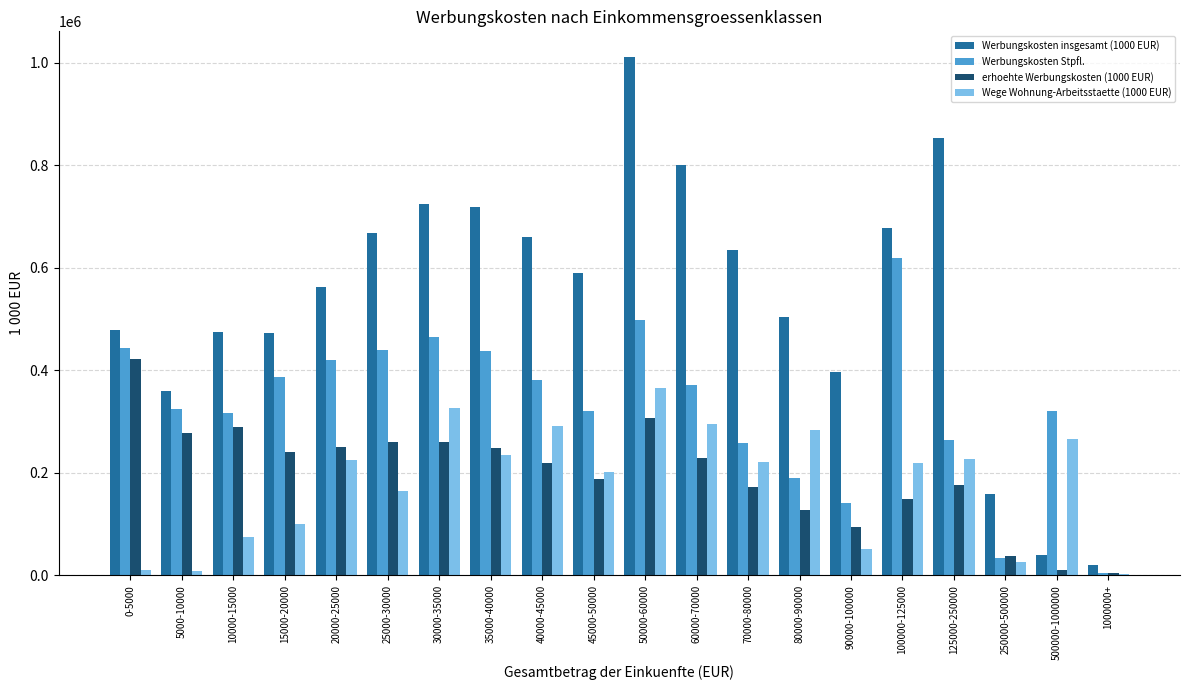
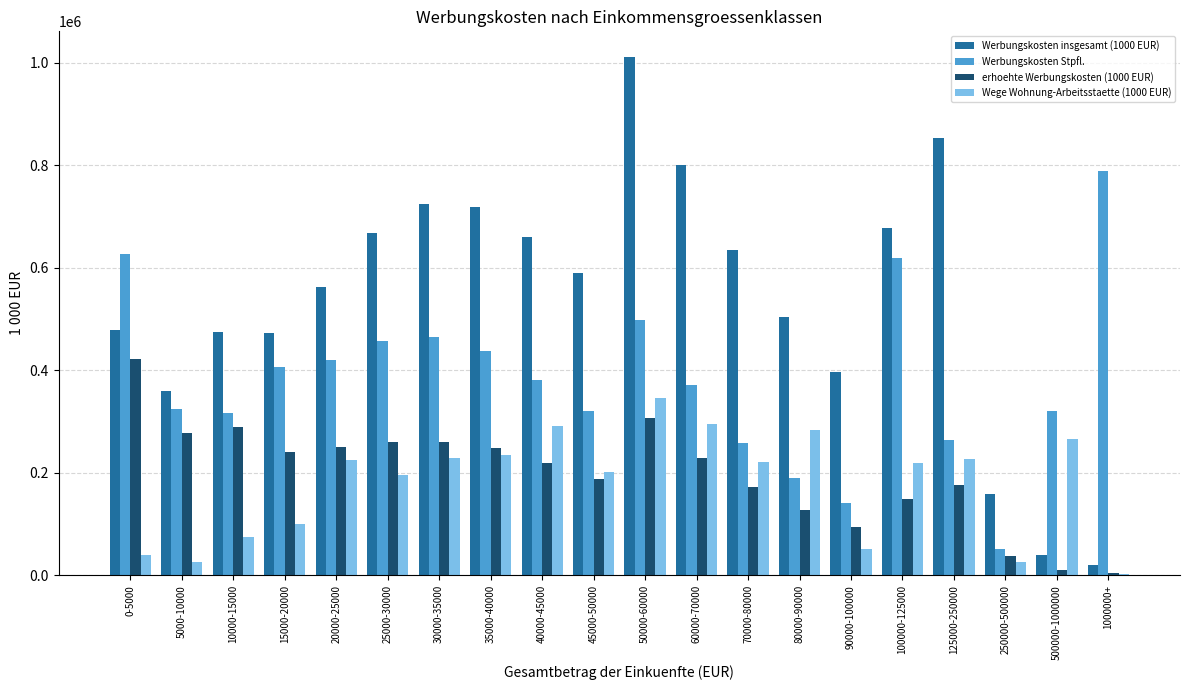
Werbungskosten Stpfl., 0-5000: 440000 -> 630000
Wege Wohnung-Arbeitsstaette (1000 EUR), 0-5000: 10000 -> 40000
Wege Wohnung-Arbeitsstaette (1000 EUR), 5000-10000: 10000 -> 30000
Werbungskosten Stpfl., 15000-20000: 390000 -> 410000
Werbungskosten Stpfl., 25000-30000: 440000 -> 460000
Wege Wohnung-Arbeitsstaette (1000 EUR), 25000-30000: 160000 -> 200000
Wege Wohnung-Arbeitsstaette (1000 EUR), 30000-35000: 330000 -> 230000
Wege Wohnung-Arbeitsstaette (1000 EUR), 50000-60000: 370000 -> 350000
Werbungskosten Stpfl., 250000-500000: 30000 -> 50000
Werbungskosten Stpfl., 1000000+: 0 -> 790000
